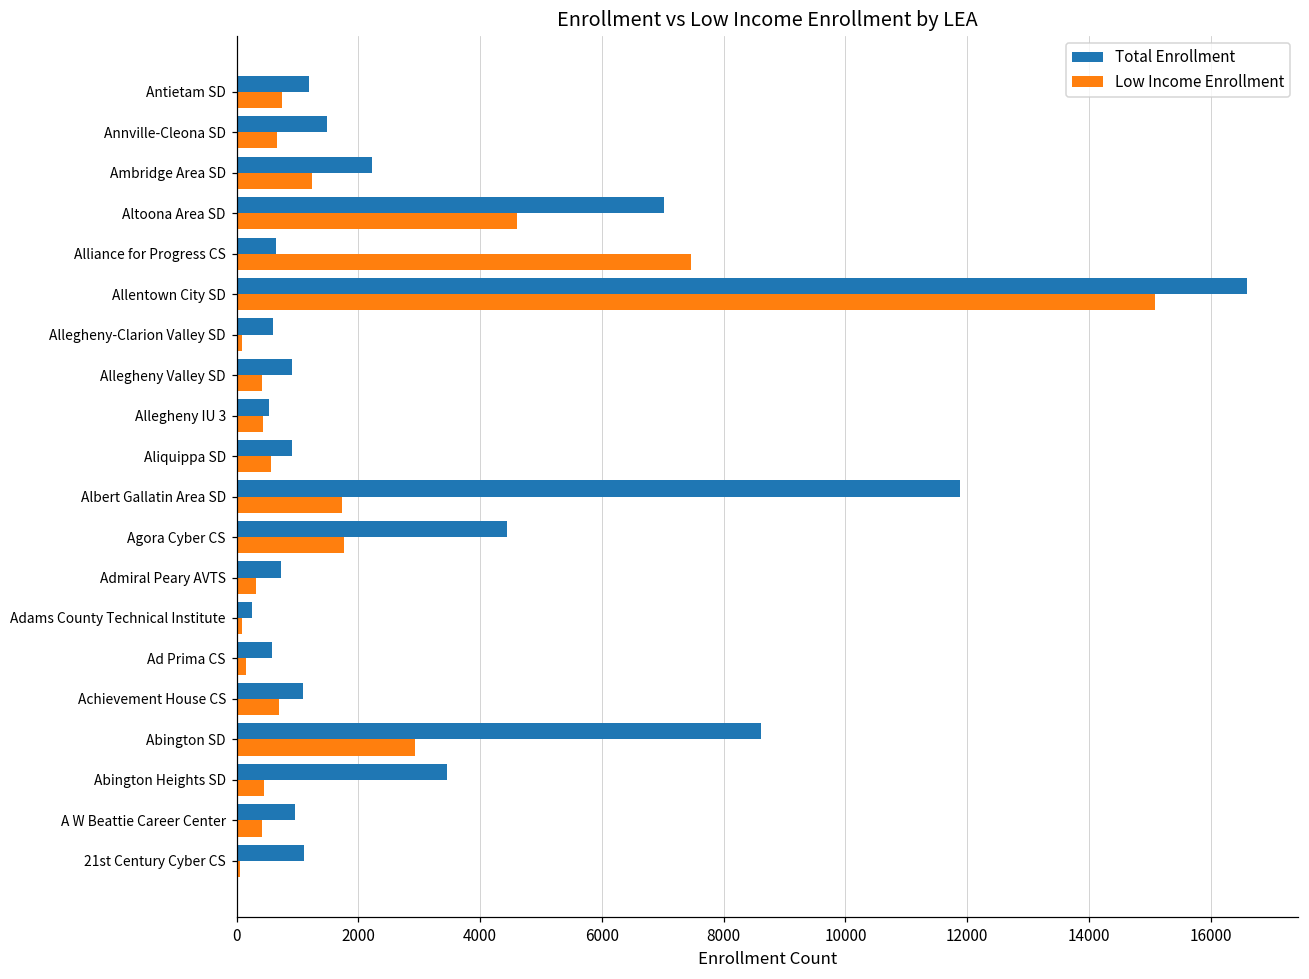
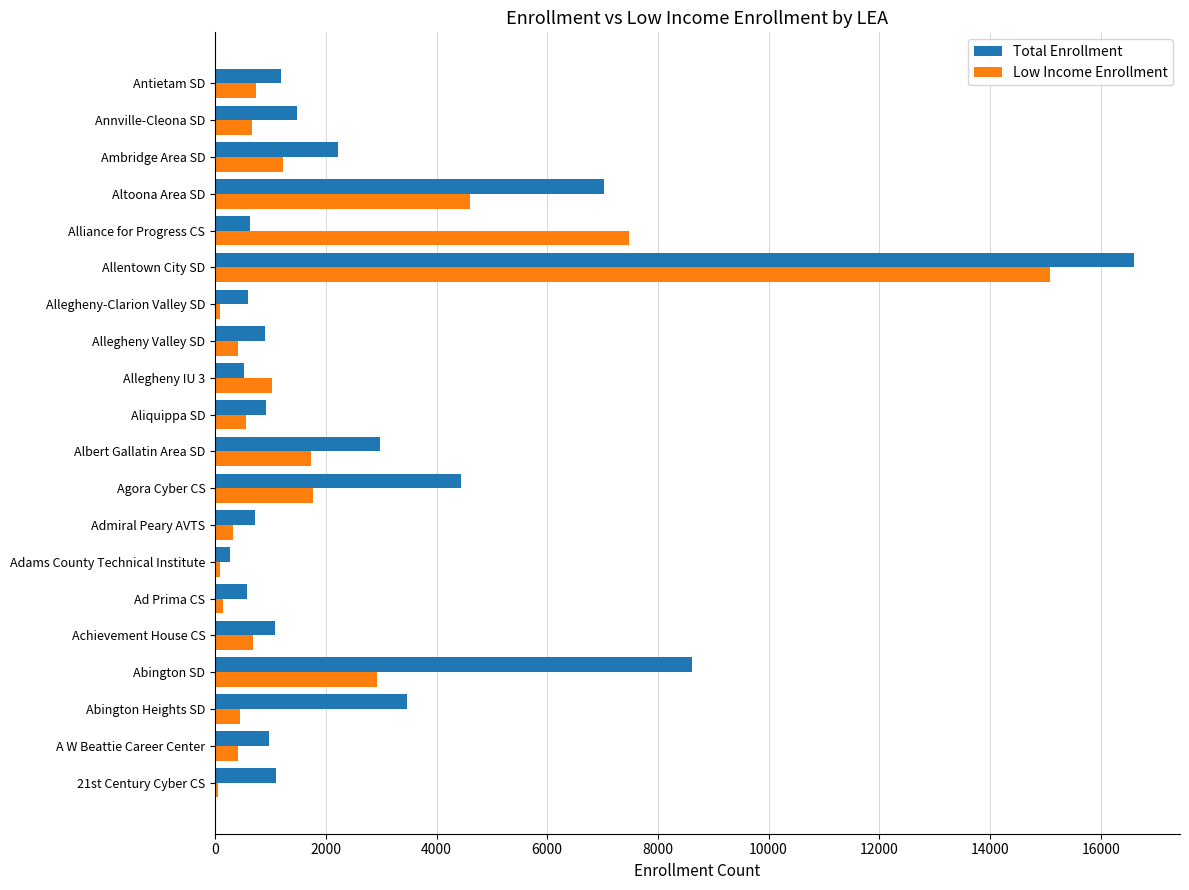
Low Income Enrollment, Allegheny IU 3: 400 -> 1000
Total Enrollment, Albert Gallatin Area SD: 11900 -> 3000
